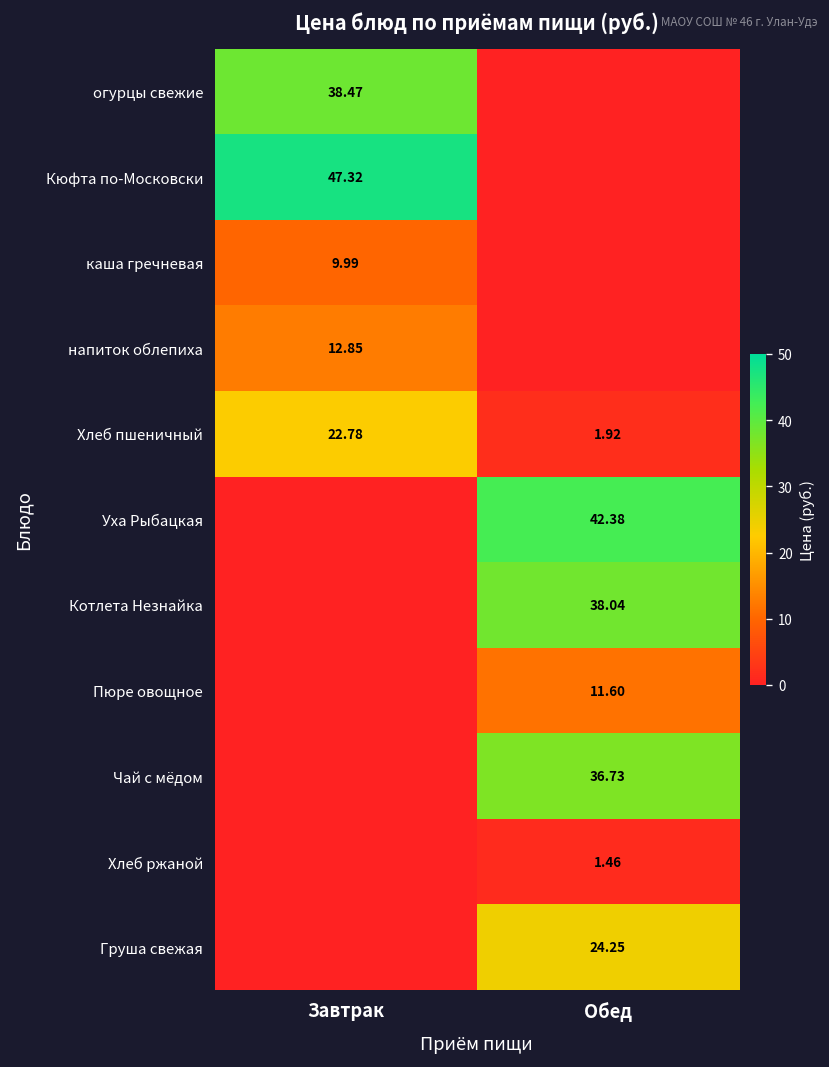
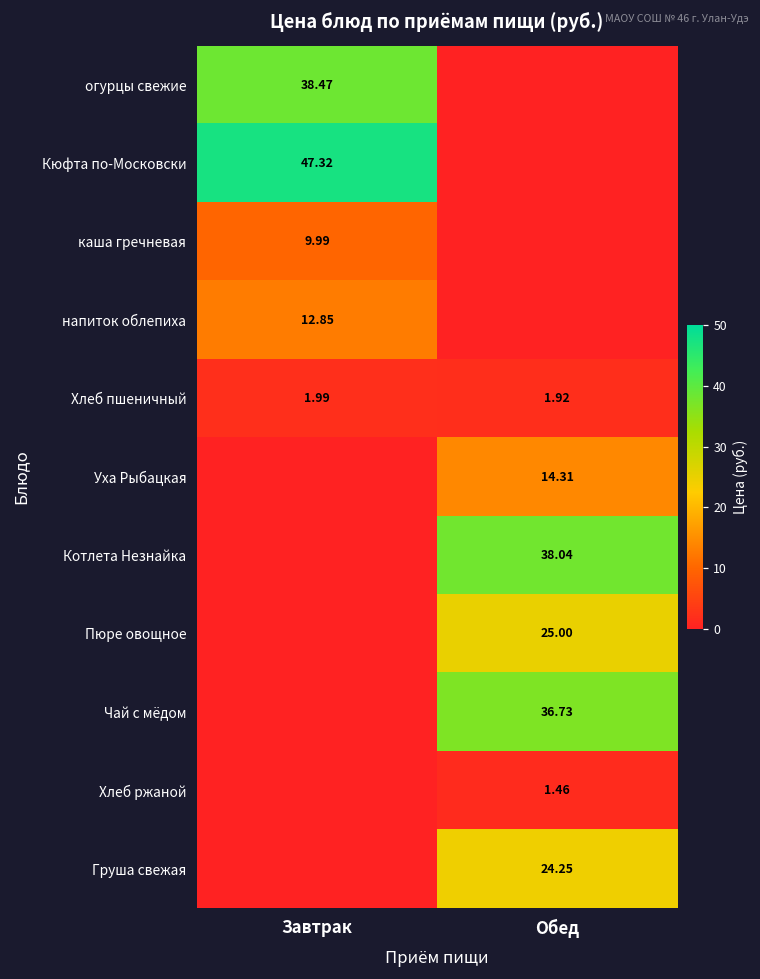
Хлеб пшеничный, Завтрак: 22.78 -> 1.99
Уха Рыбацкая, Обед: 42.38 -> 14.31
Пюре овощное, Обед: 11.60 -> 25.00
